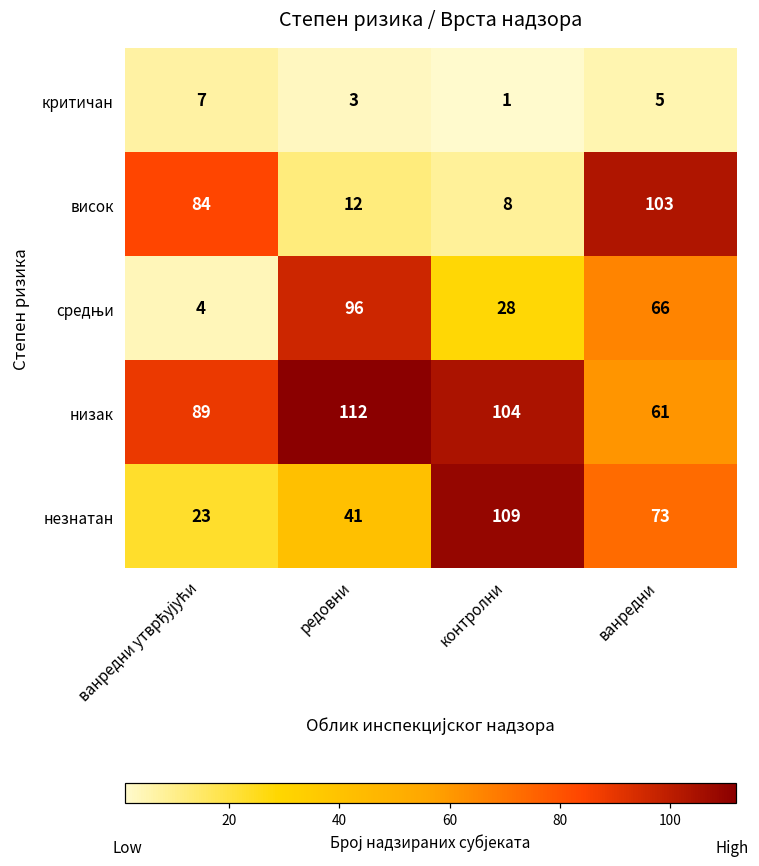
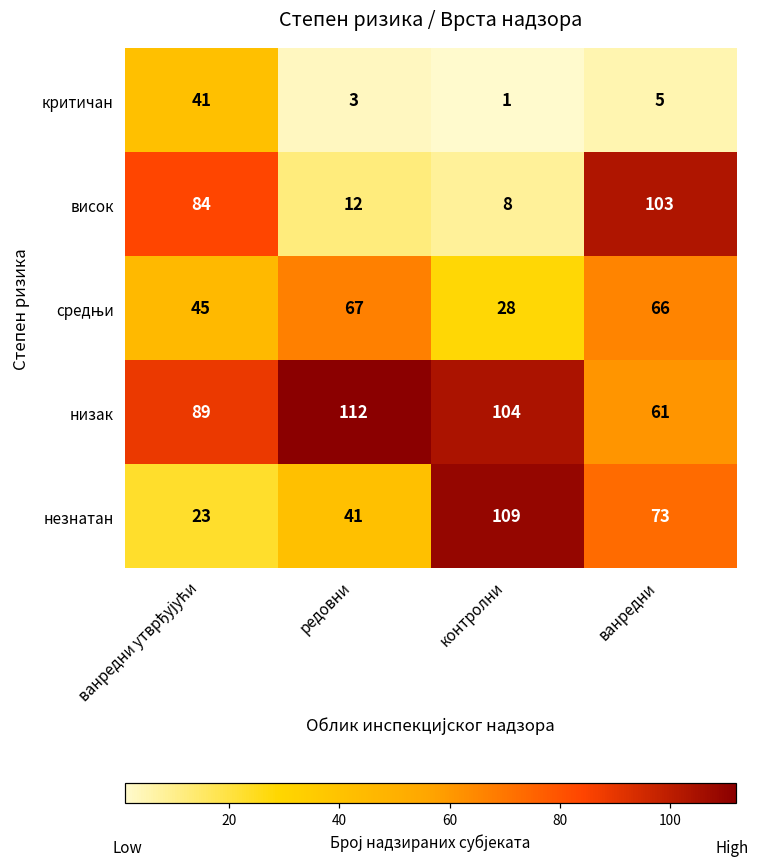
критичан, ванредни утврђујући: 7 -> 41
средњи, ванредни утврђујући: 4 -> 45
средњи, редовни: 96 -> 67
